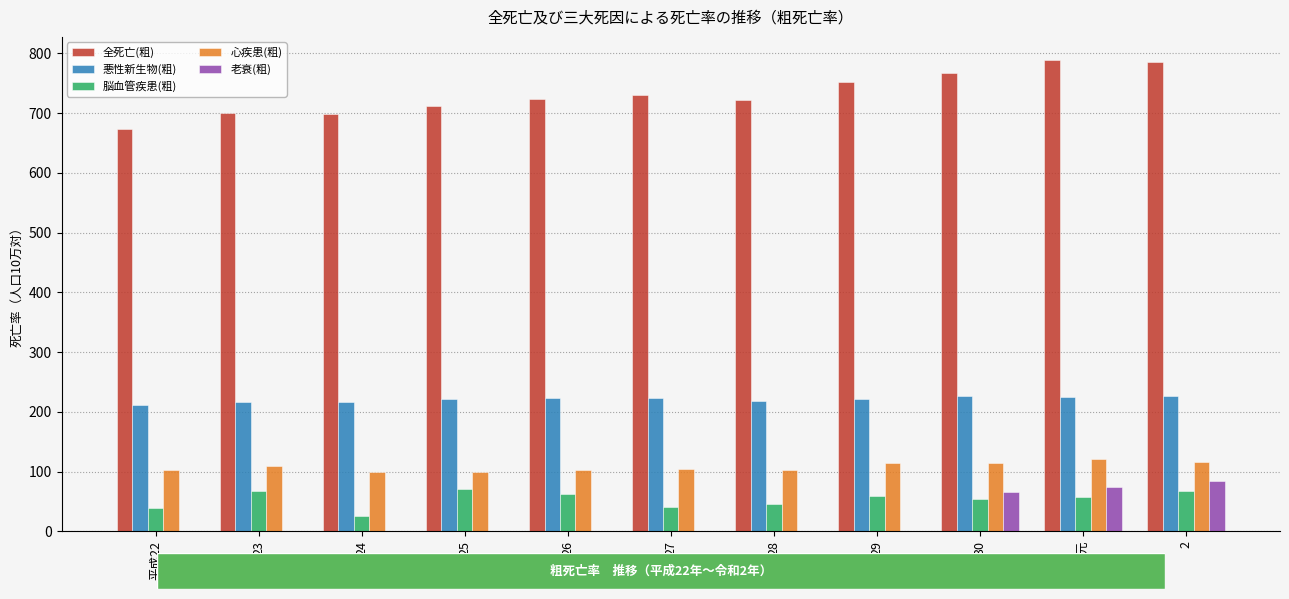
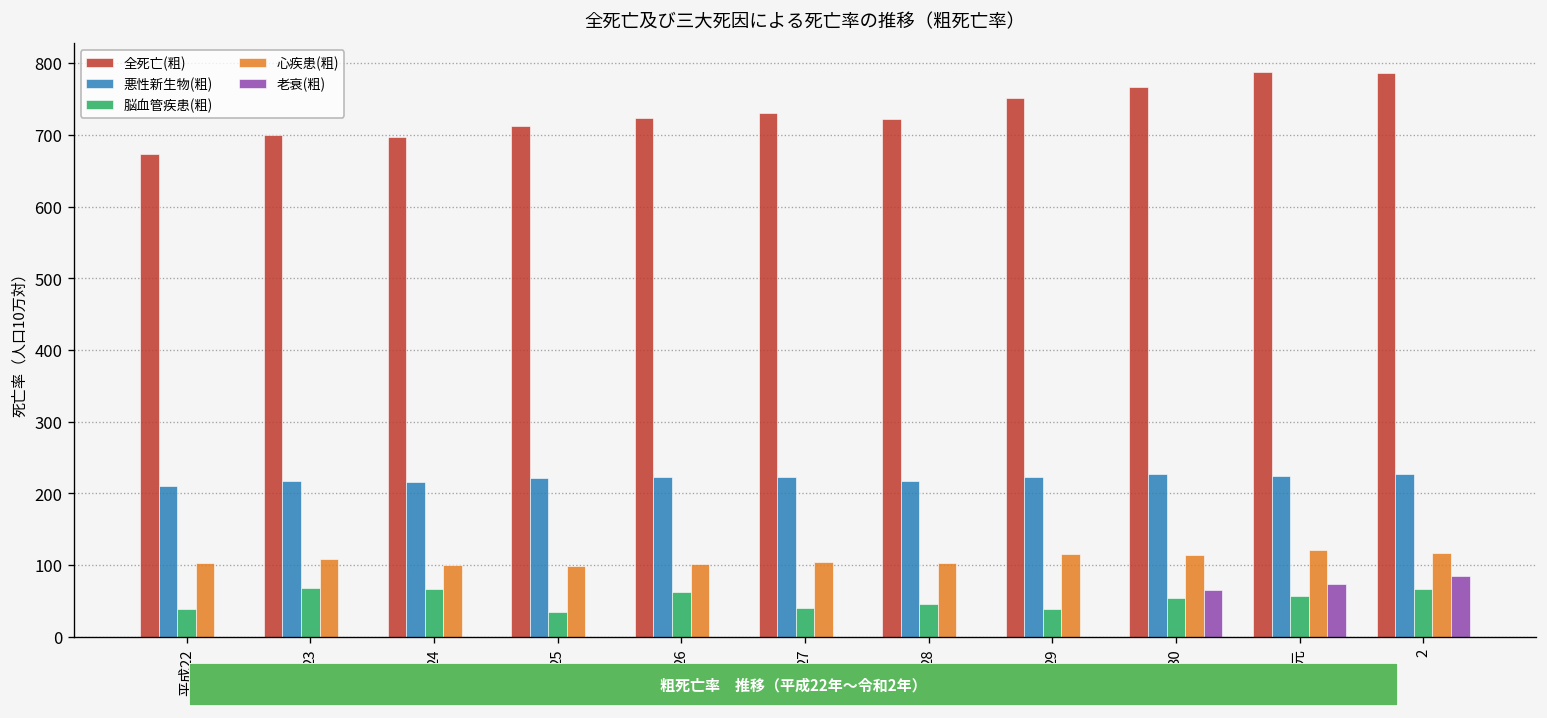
脳血管疾患(粗), 24: 30 -> 70
脳血管疾患(粗), 25: 70 -> 30
脳血管疾患(粗), 29: 60 -> 40
